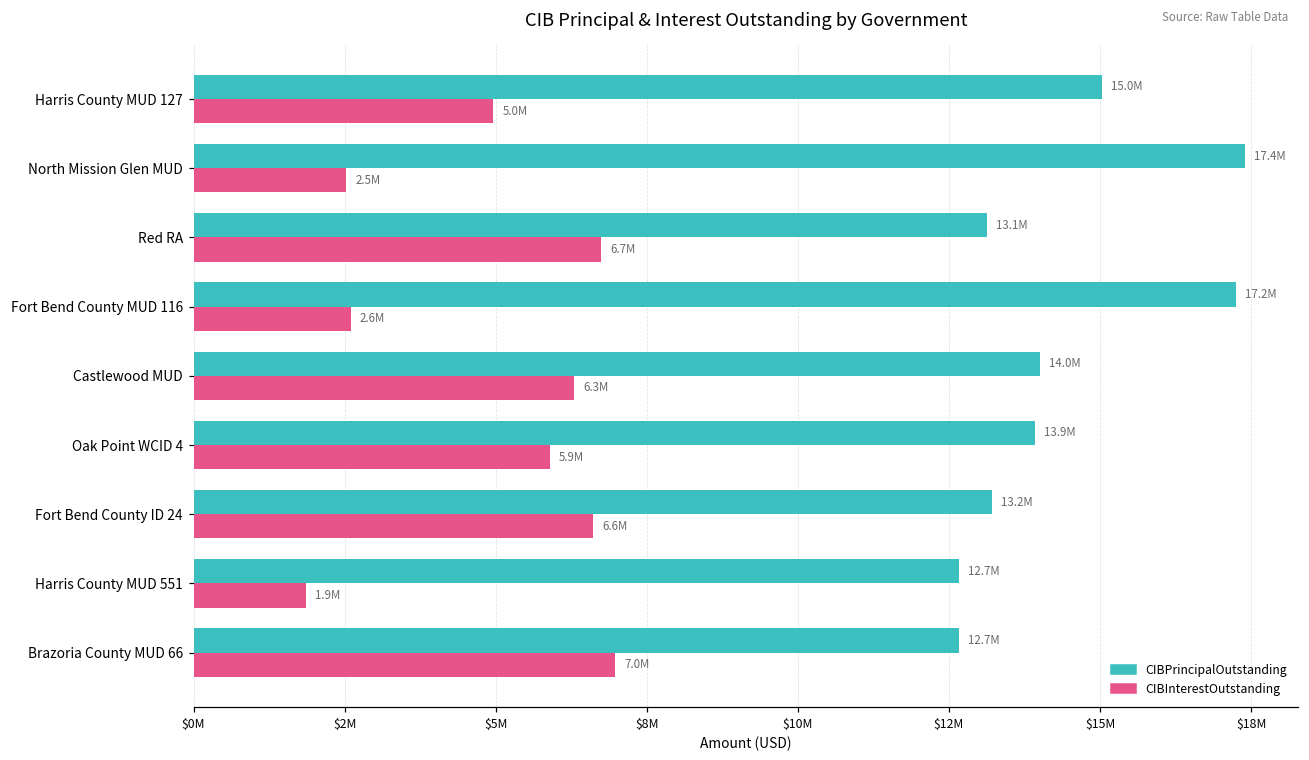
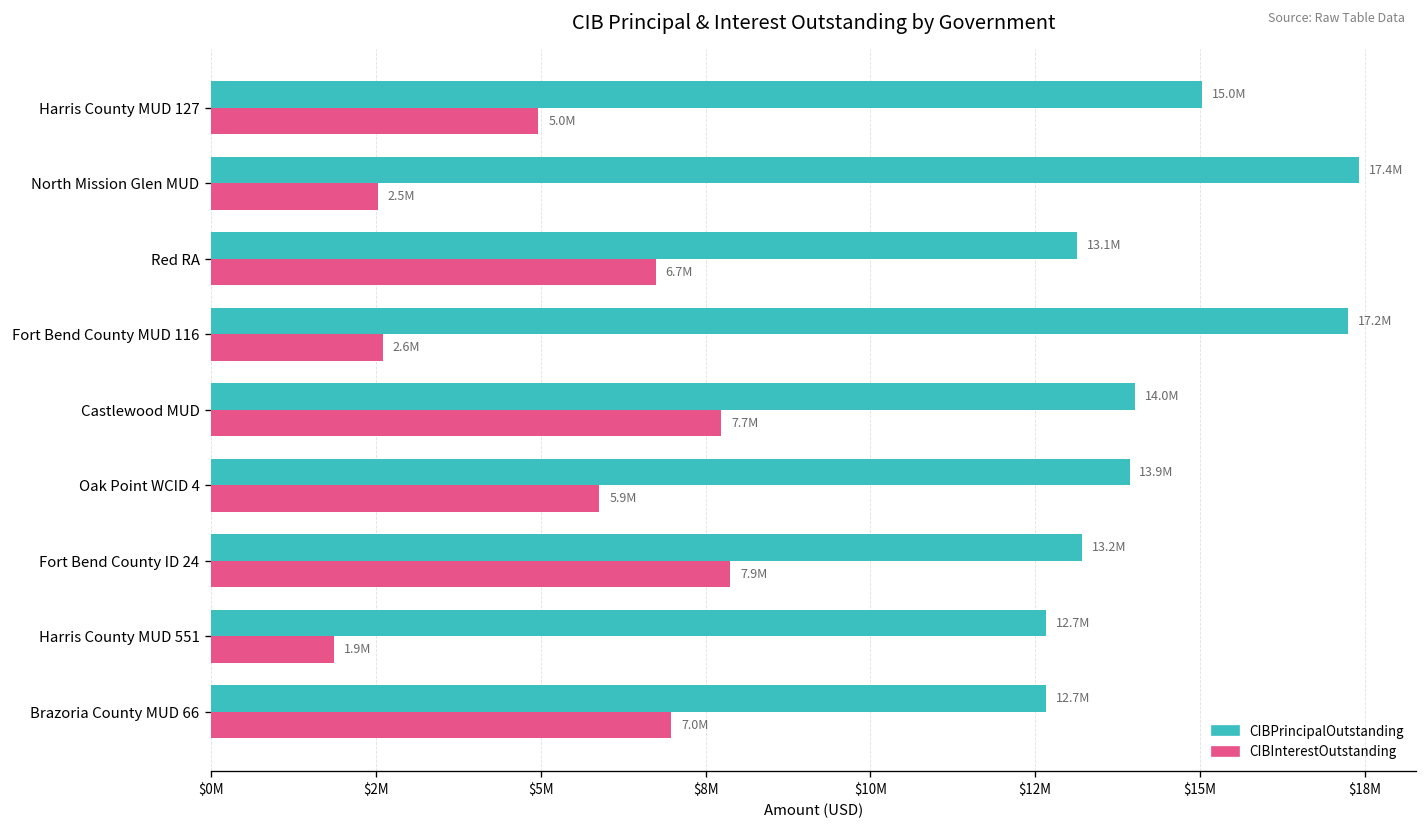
CIBInterestOutstanding, Castlewood MUD: 6.3M -> 7.7M
CIBInterestOutstanding, Fort Bend County ID 24: 6.6M -> 7.9M
